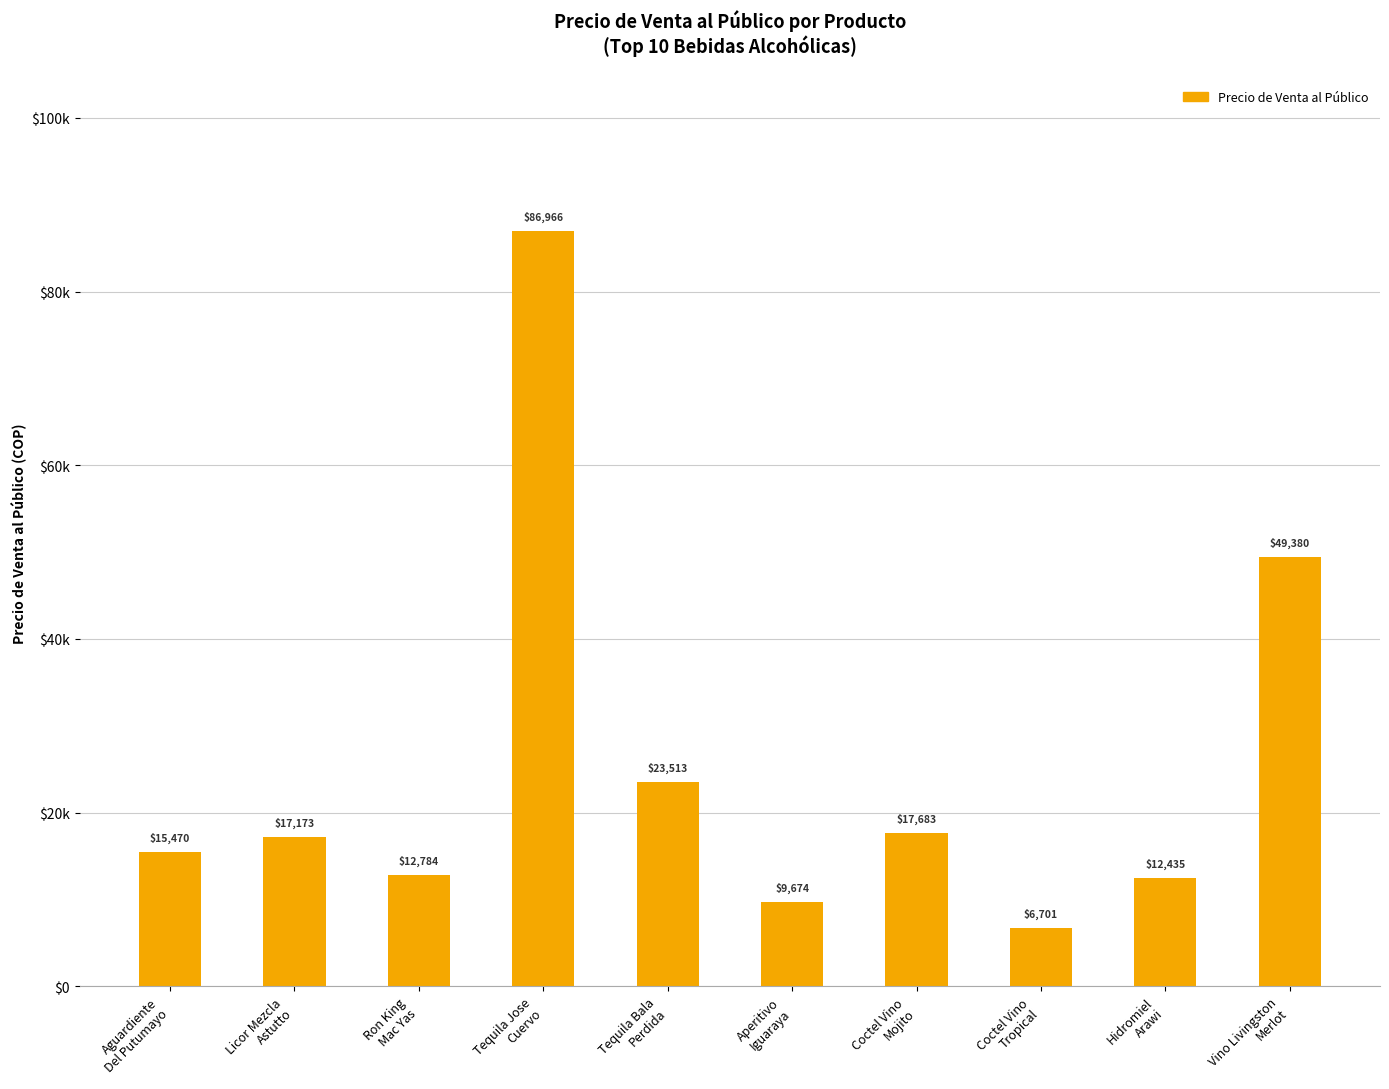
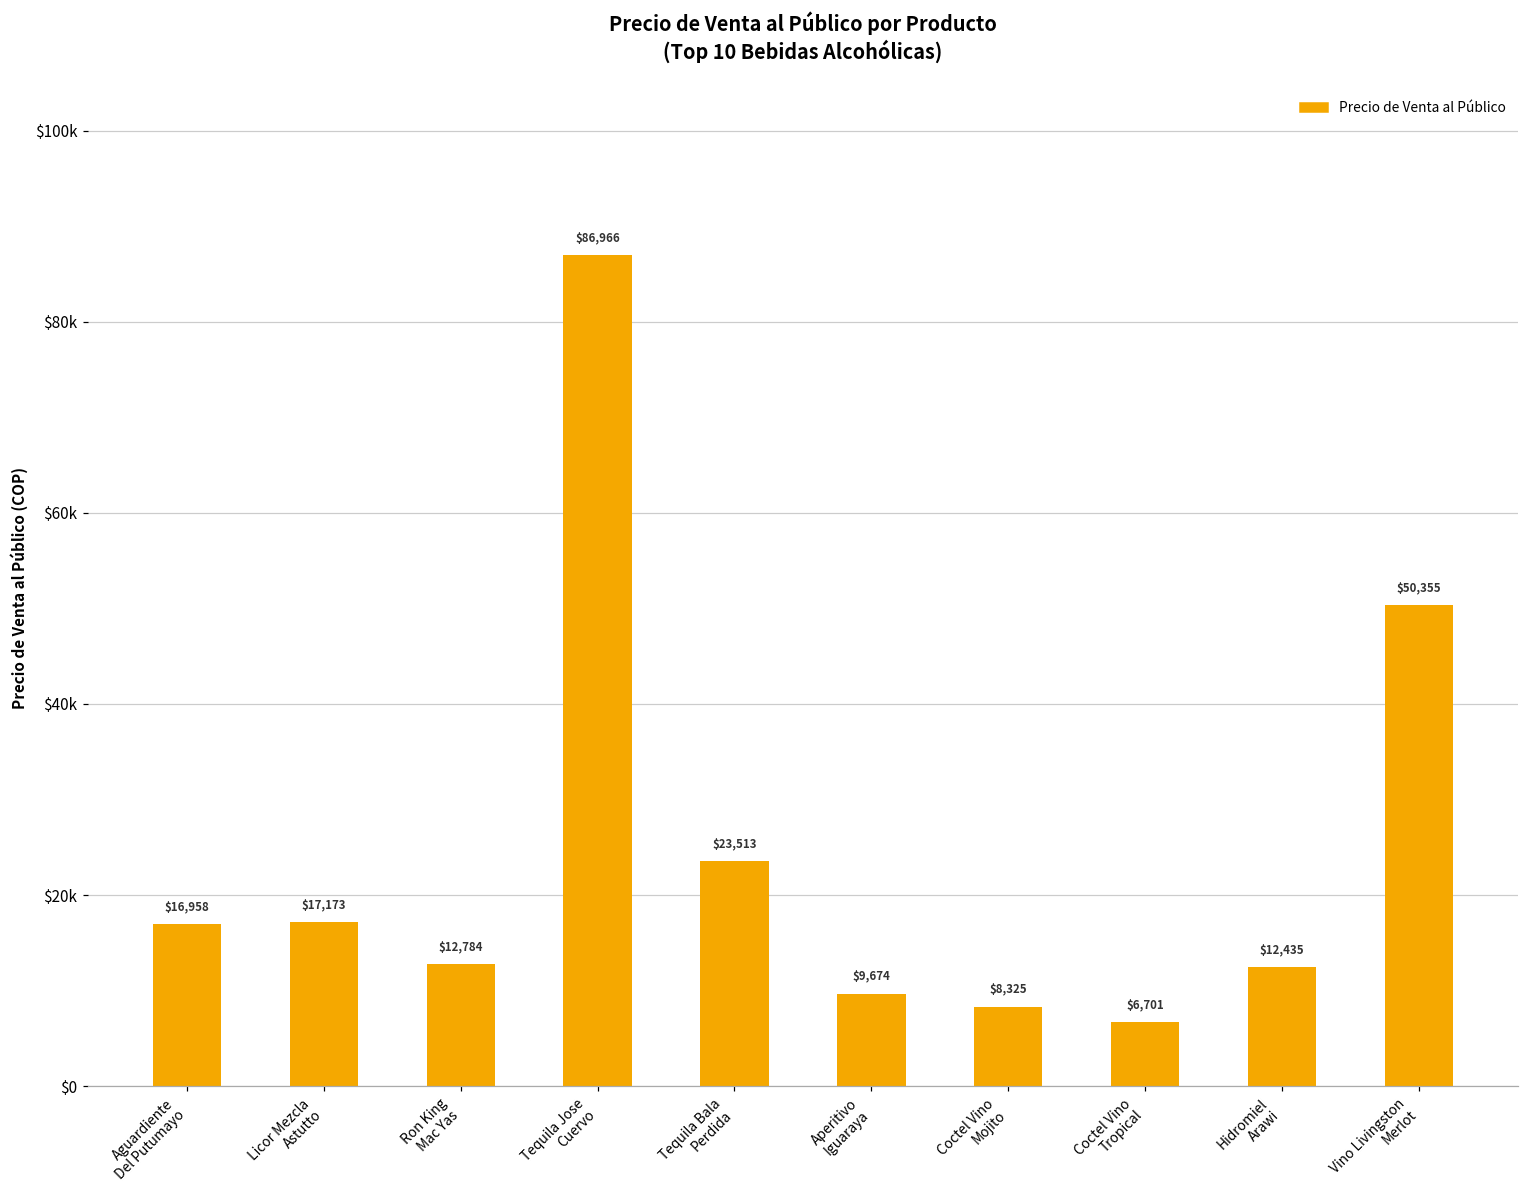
Aguardiente Del Putumayo: $15,470 -> $16,958
Coctel Vino Mojito: $17,683 -> $8,325
Vino Livingston Merlot: $49,380 -> $50,355
